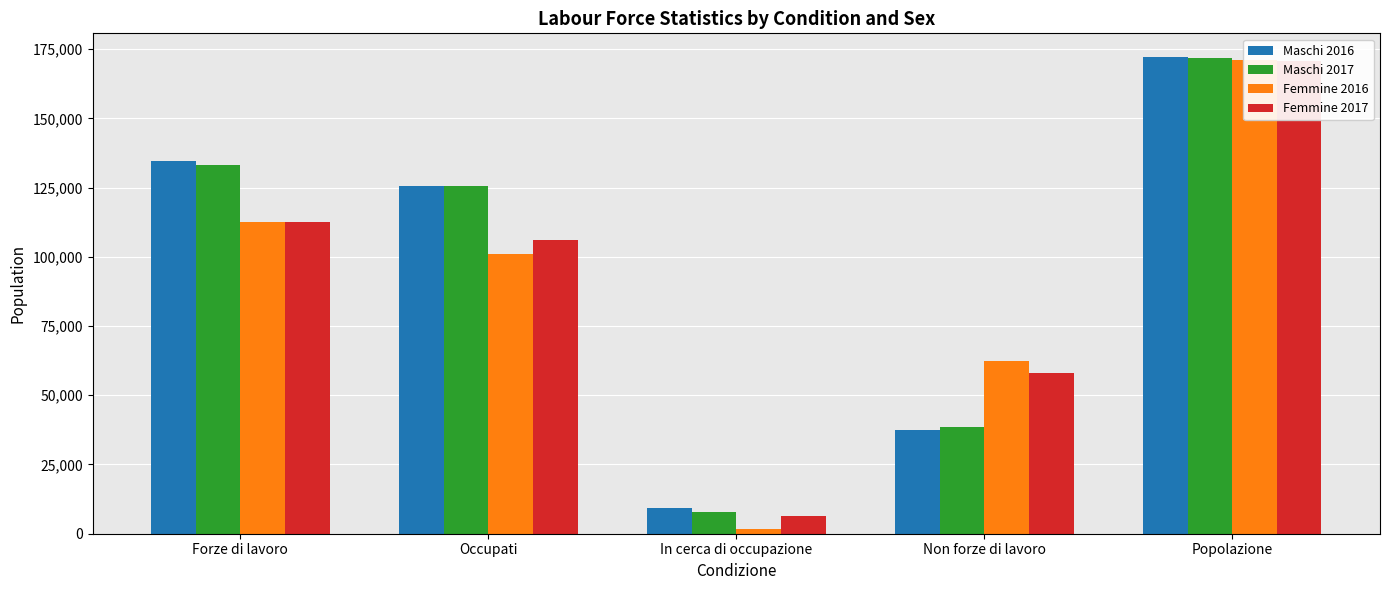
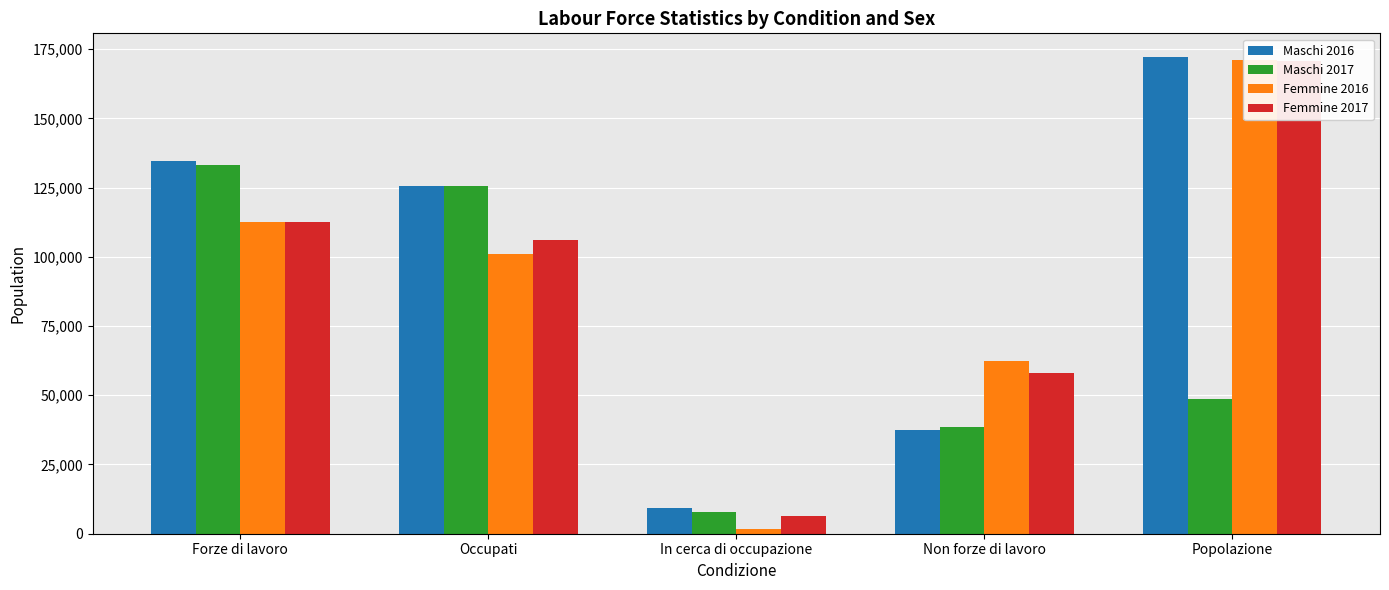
Maschi 2017, Popolazione: 172,000 -> 49,000
